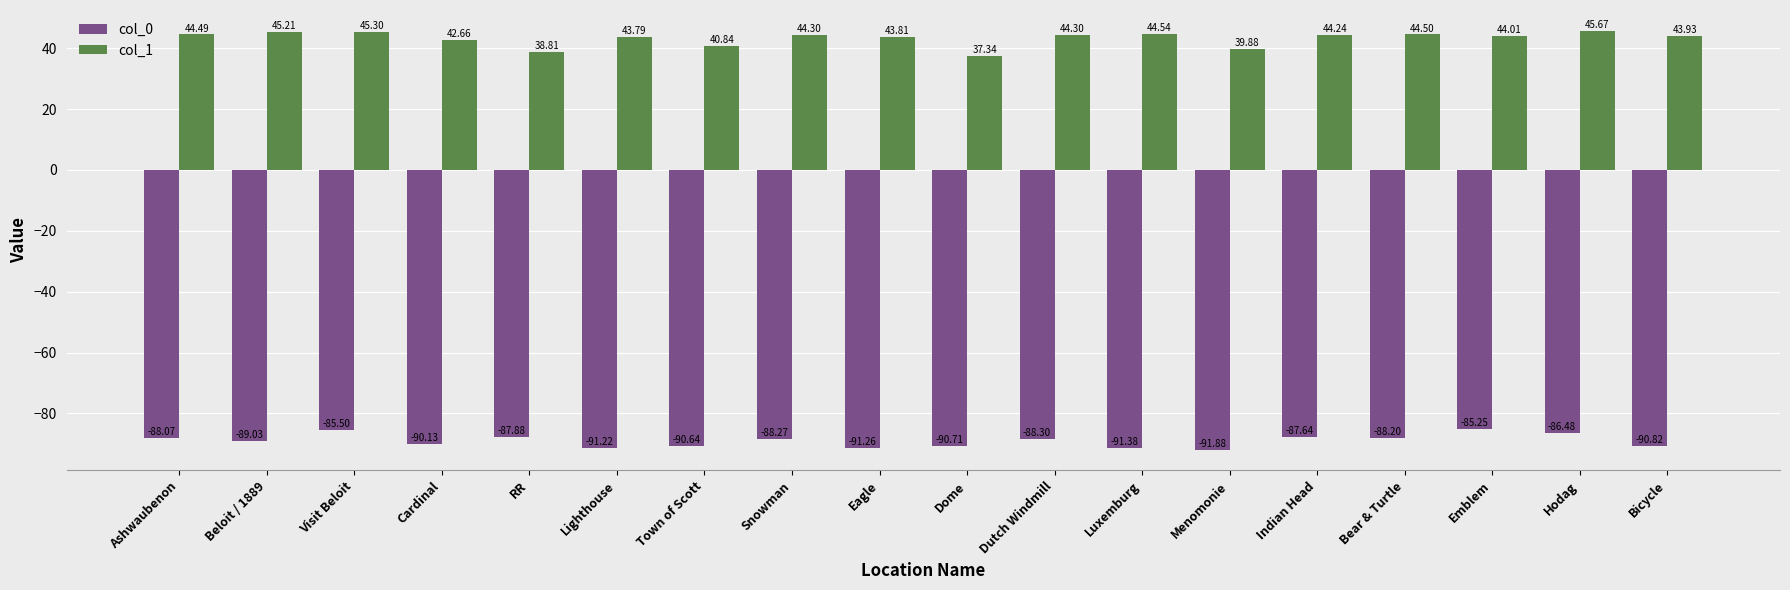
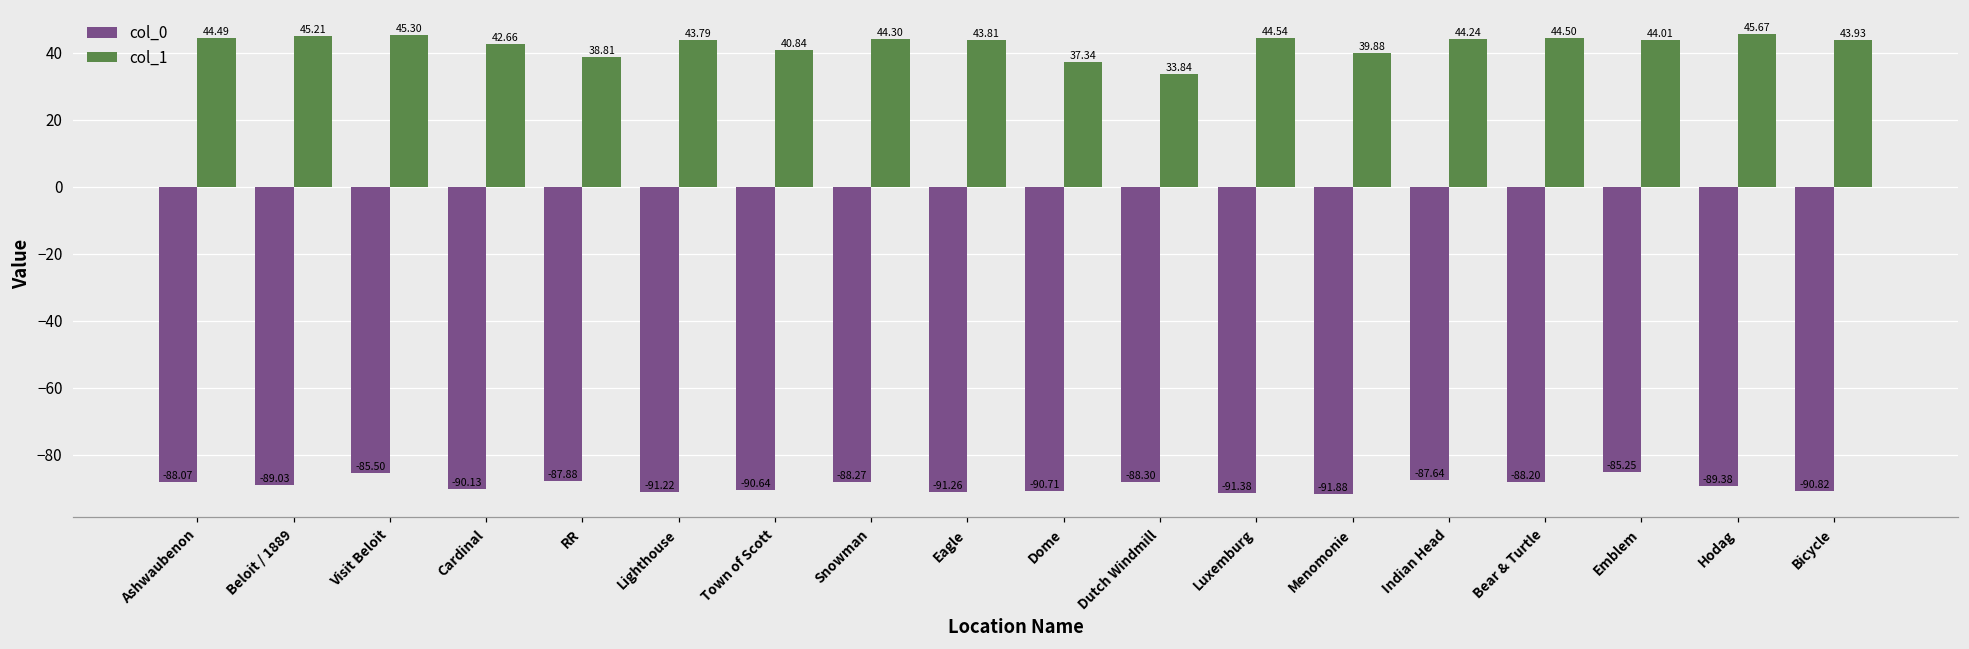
col_1, Dutch Windmill: 44.30 -> 33.84
col_0, Hodag: -86.48 -> -89.38
